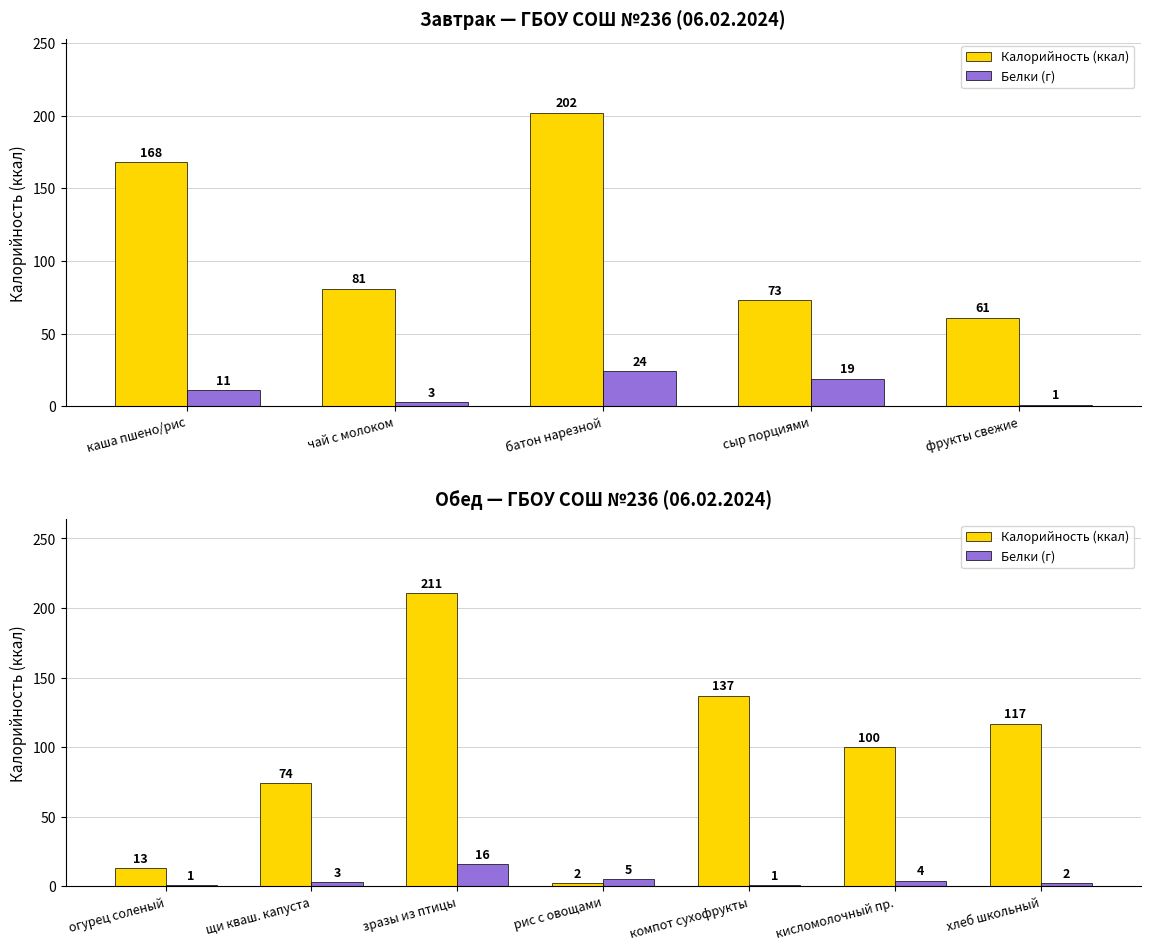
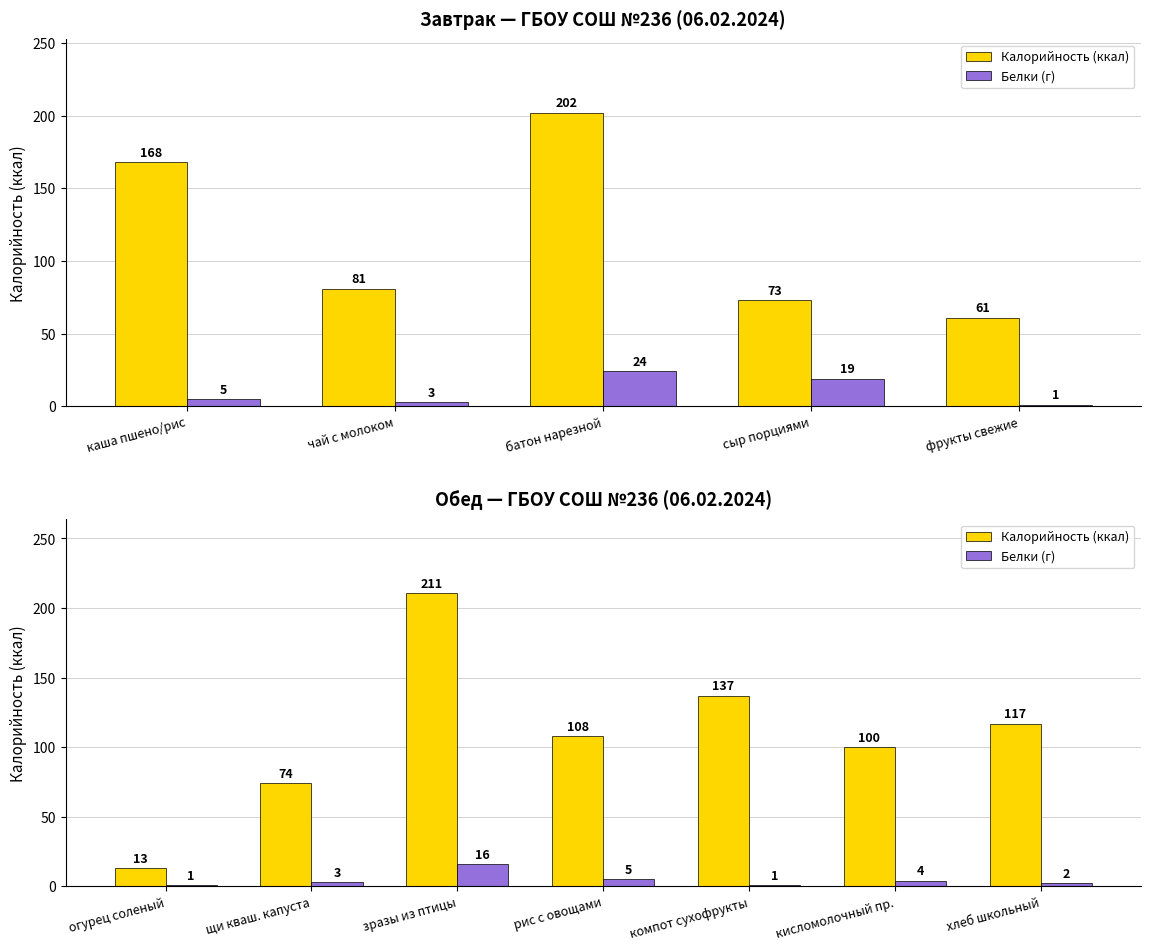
Завтрак — ГБОУ СОШ №236 (06.02.2024), Белки (г), каша пшено/рис: 11 -> 5
Обед — ГБОУ СОШ №236 (06.02.2024), Калорийность (ккал), рис с овощами: 2 -> 108
